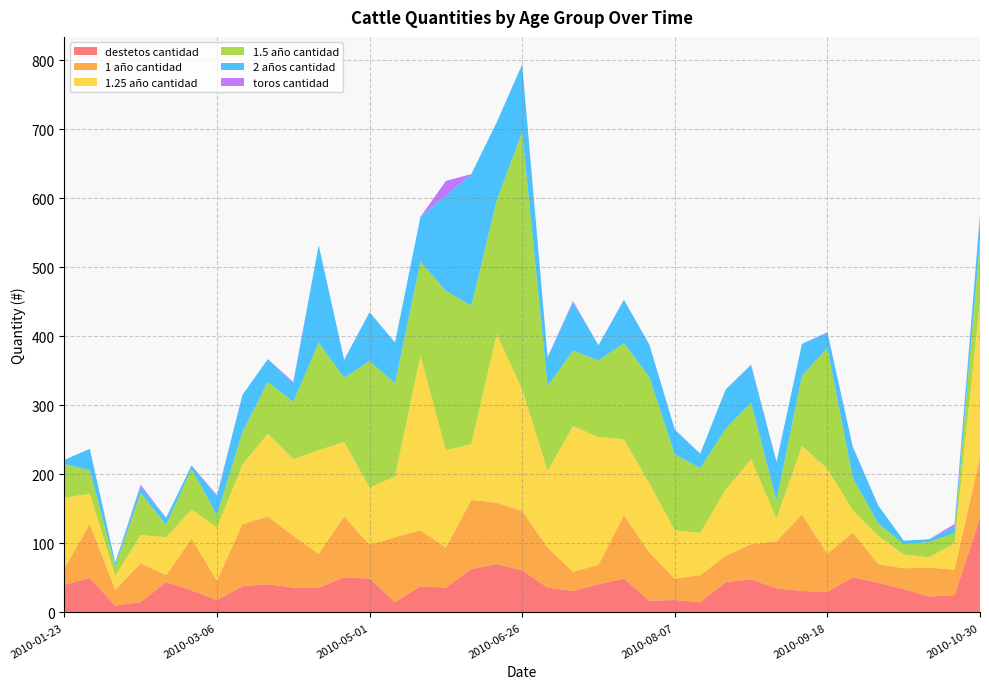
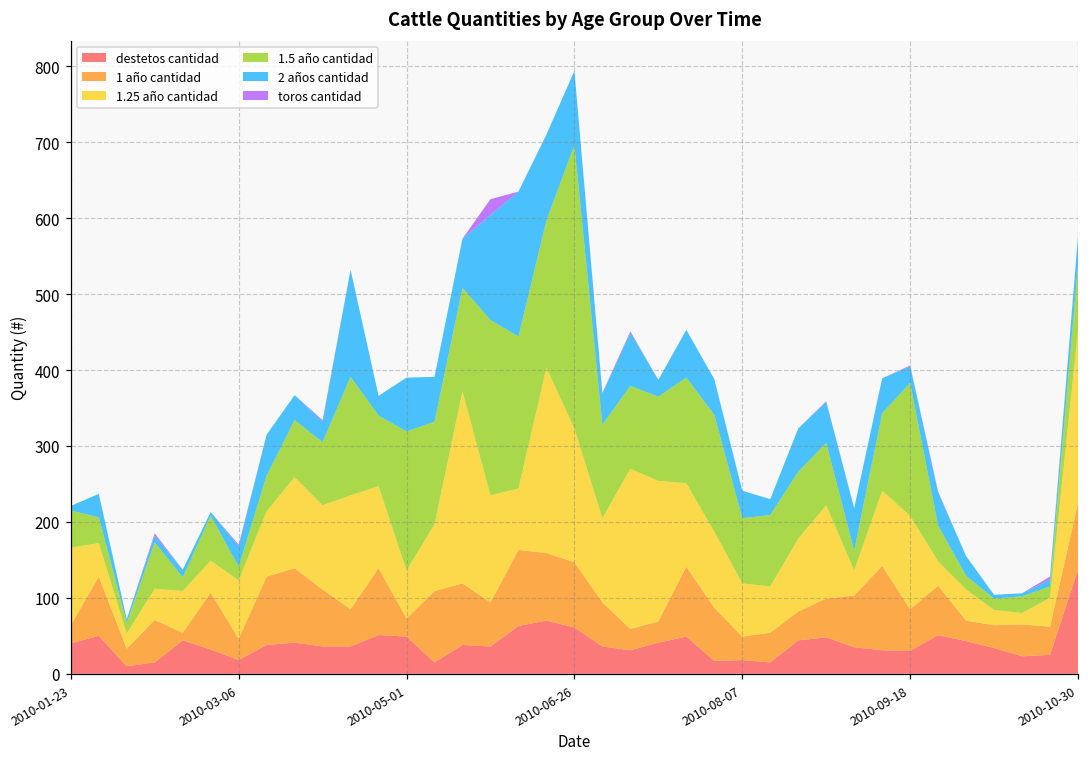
1 año cantidad, 2010-05-01: 50 -> 20
1.25 año cantidad, 2010-05-01: 80 -> 60
1.5 año cantidad, 2010-08-07: 110 -> 90
